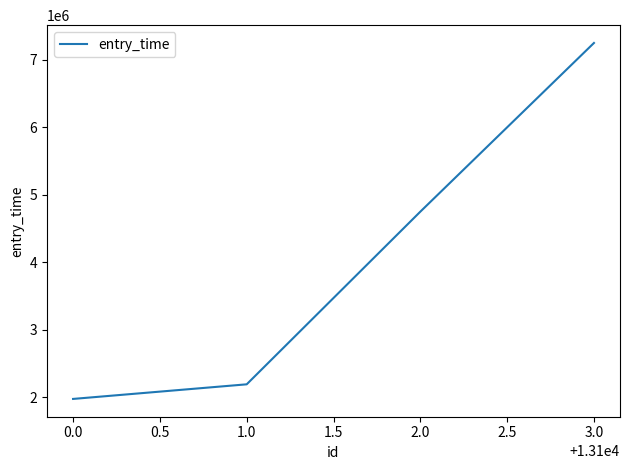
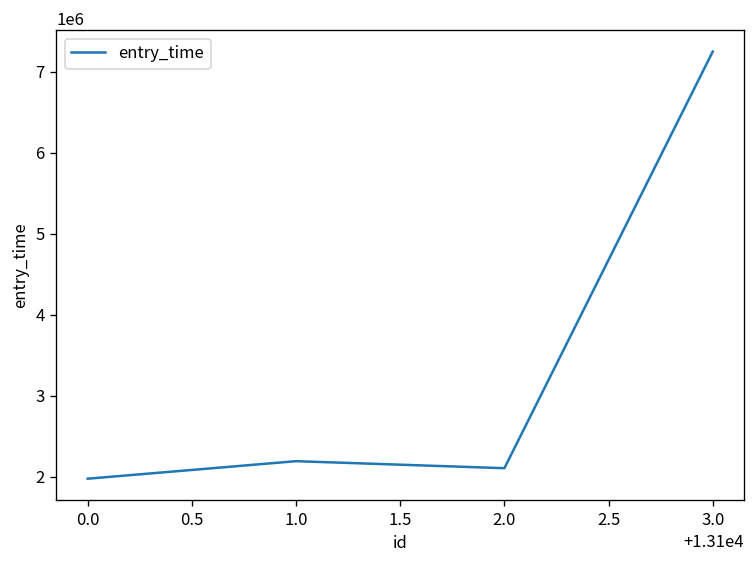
2.0: 4700000 -> 2100000
